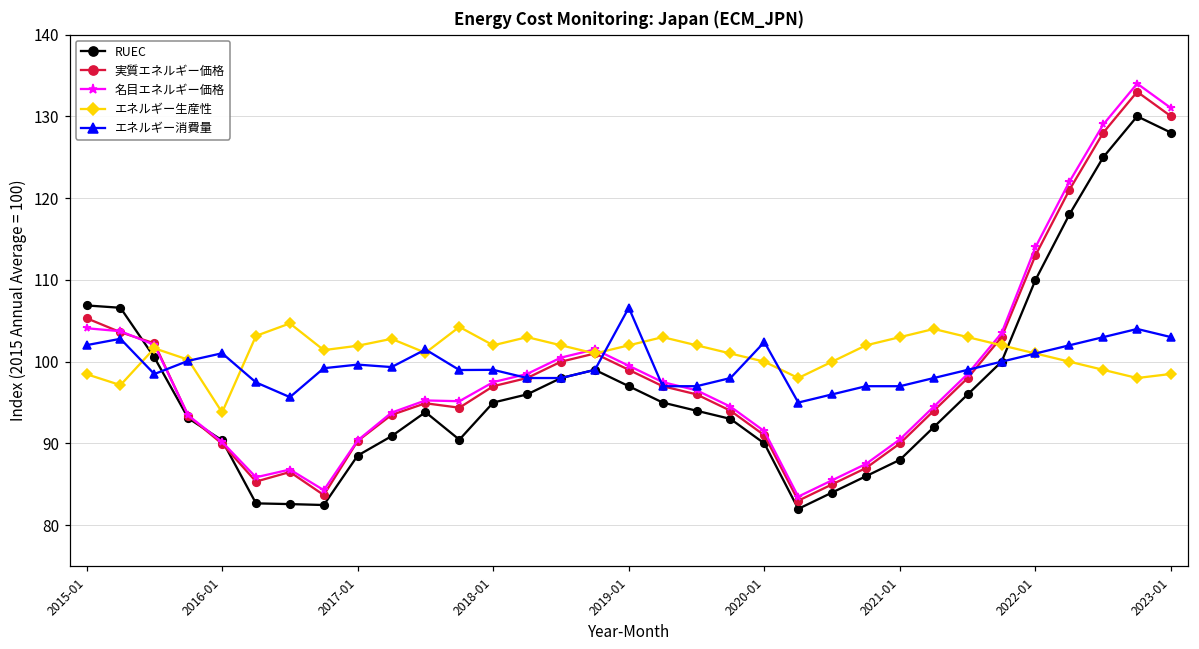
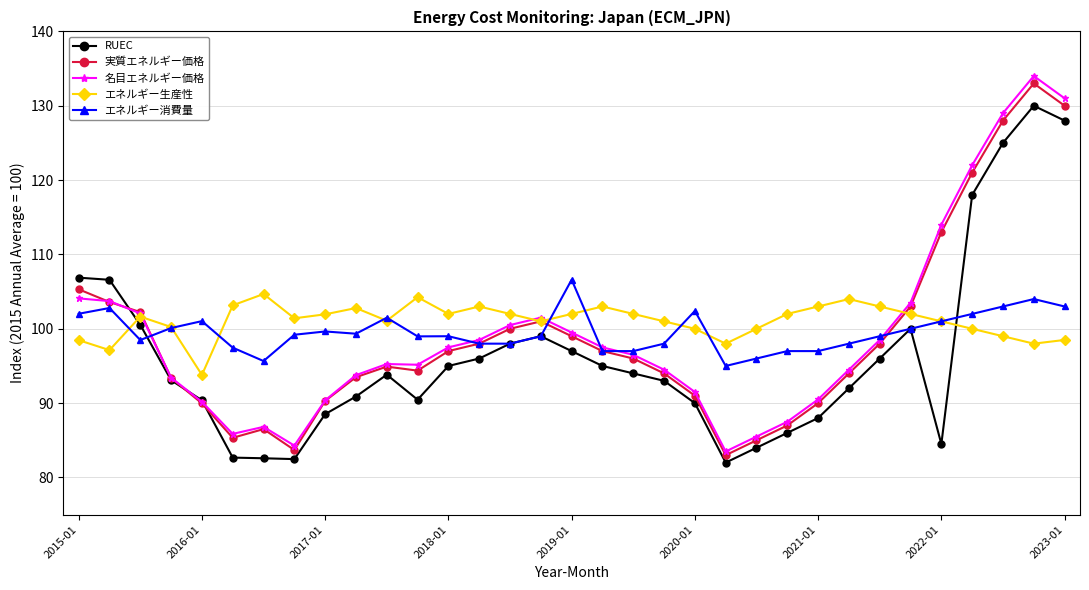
RUEC, 2022-01: 110 -> 85
